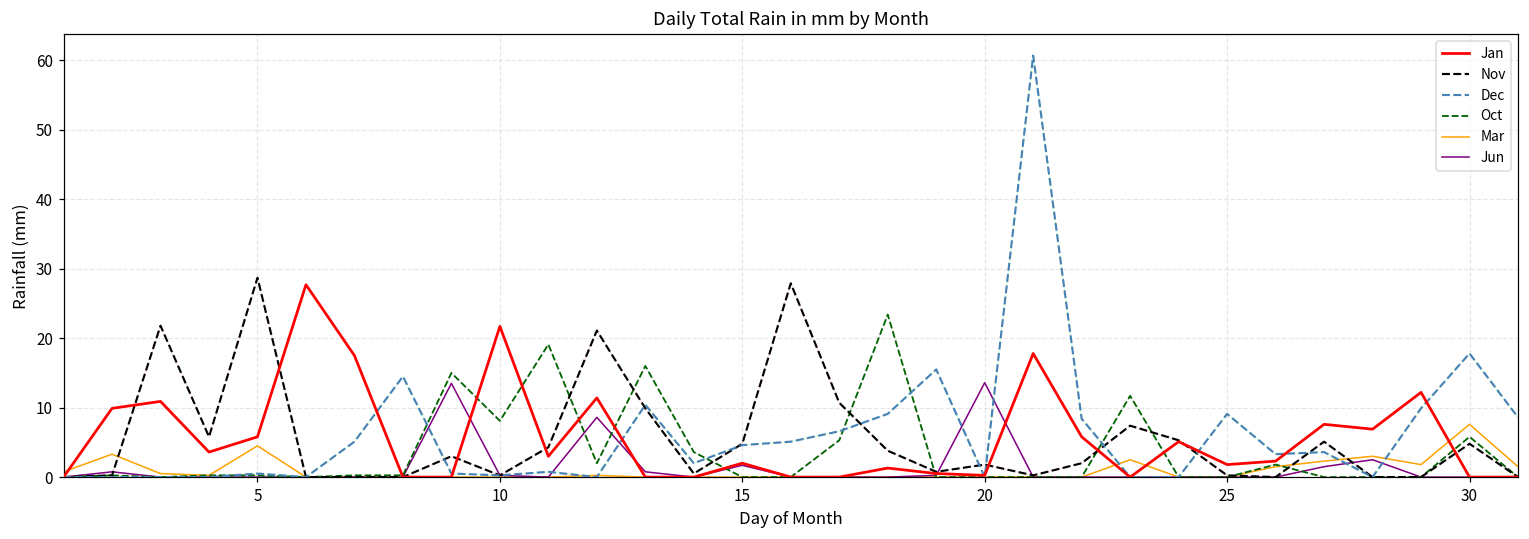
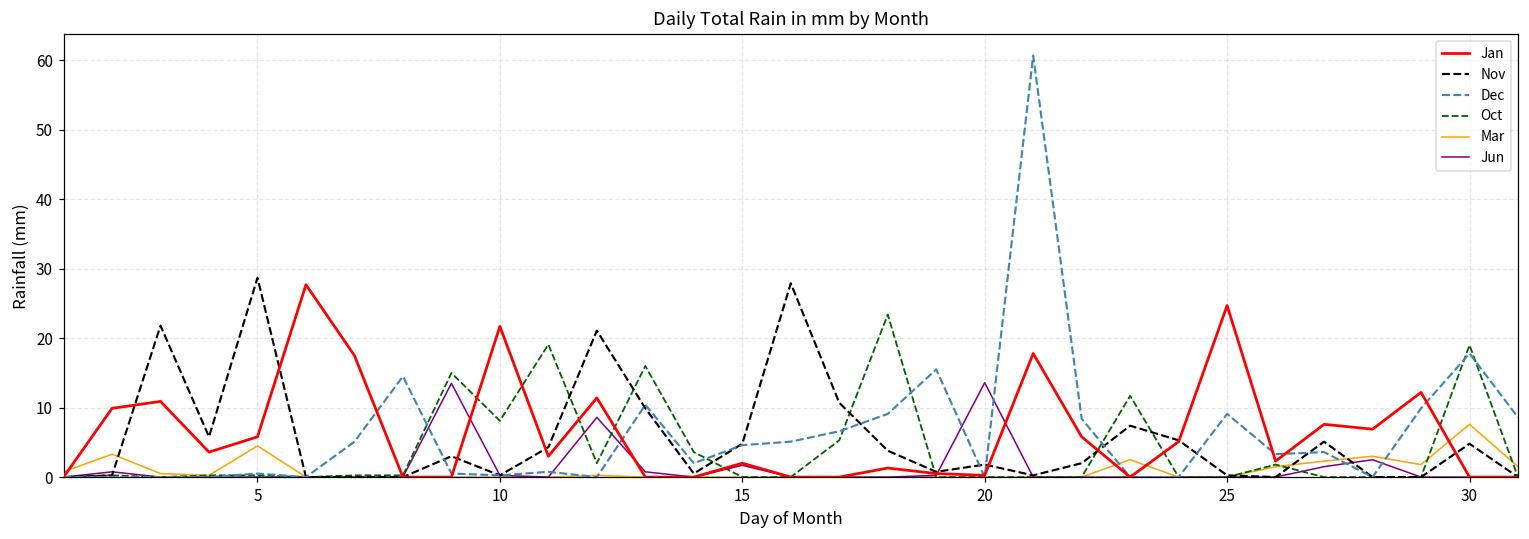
Jan, 25: 2 -> 25
Oct, 30: 6 -> 19
